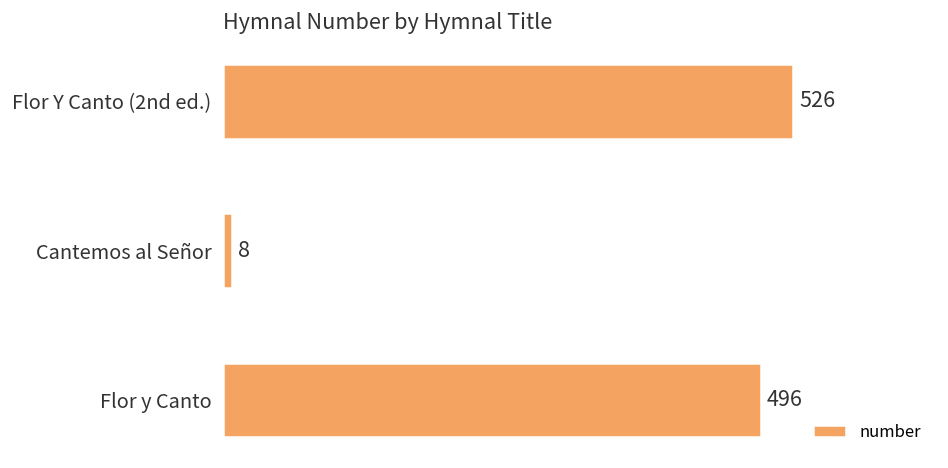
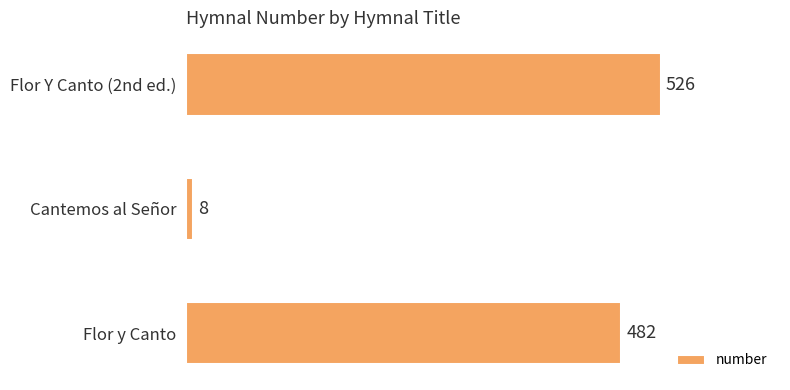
Flor y Canto: 496 -> 482
